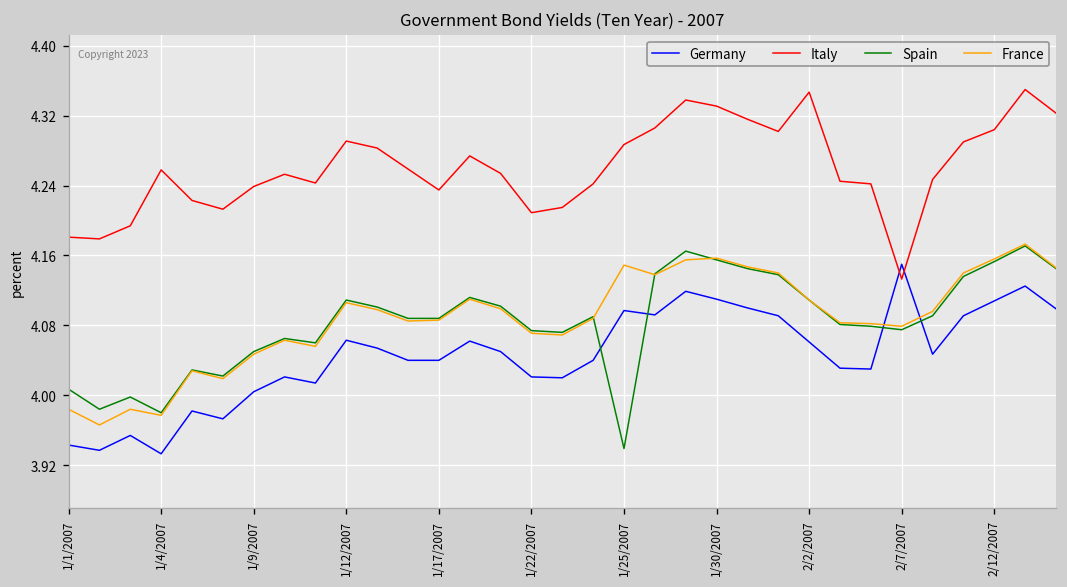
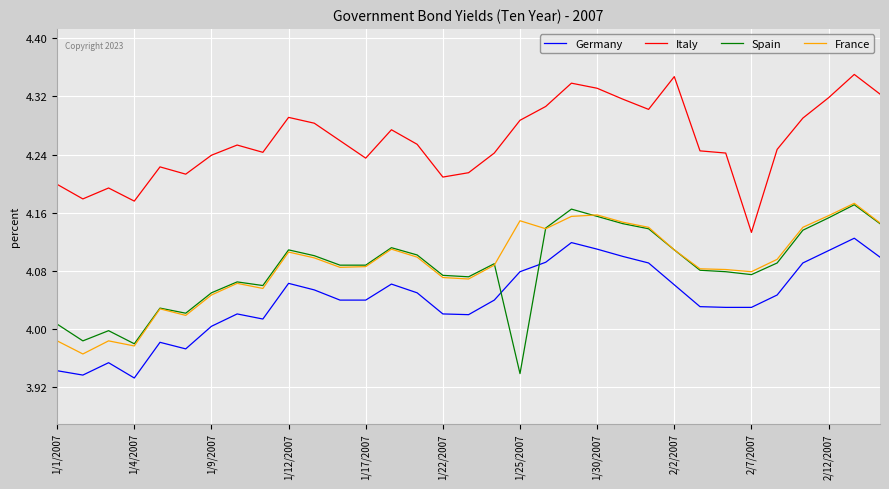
Italy, 1/1/2007: 4.18 -> 4.20
Italy, 1/4/2007: 4.26 -> 4.18
Germany, 1/25/2007: 4.10 -> 4.08
Germany, 2/7/2007: 4.15 -> 4.03
Italy, 2/12/2007: 4.30 -> 4.32
